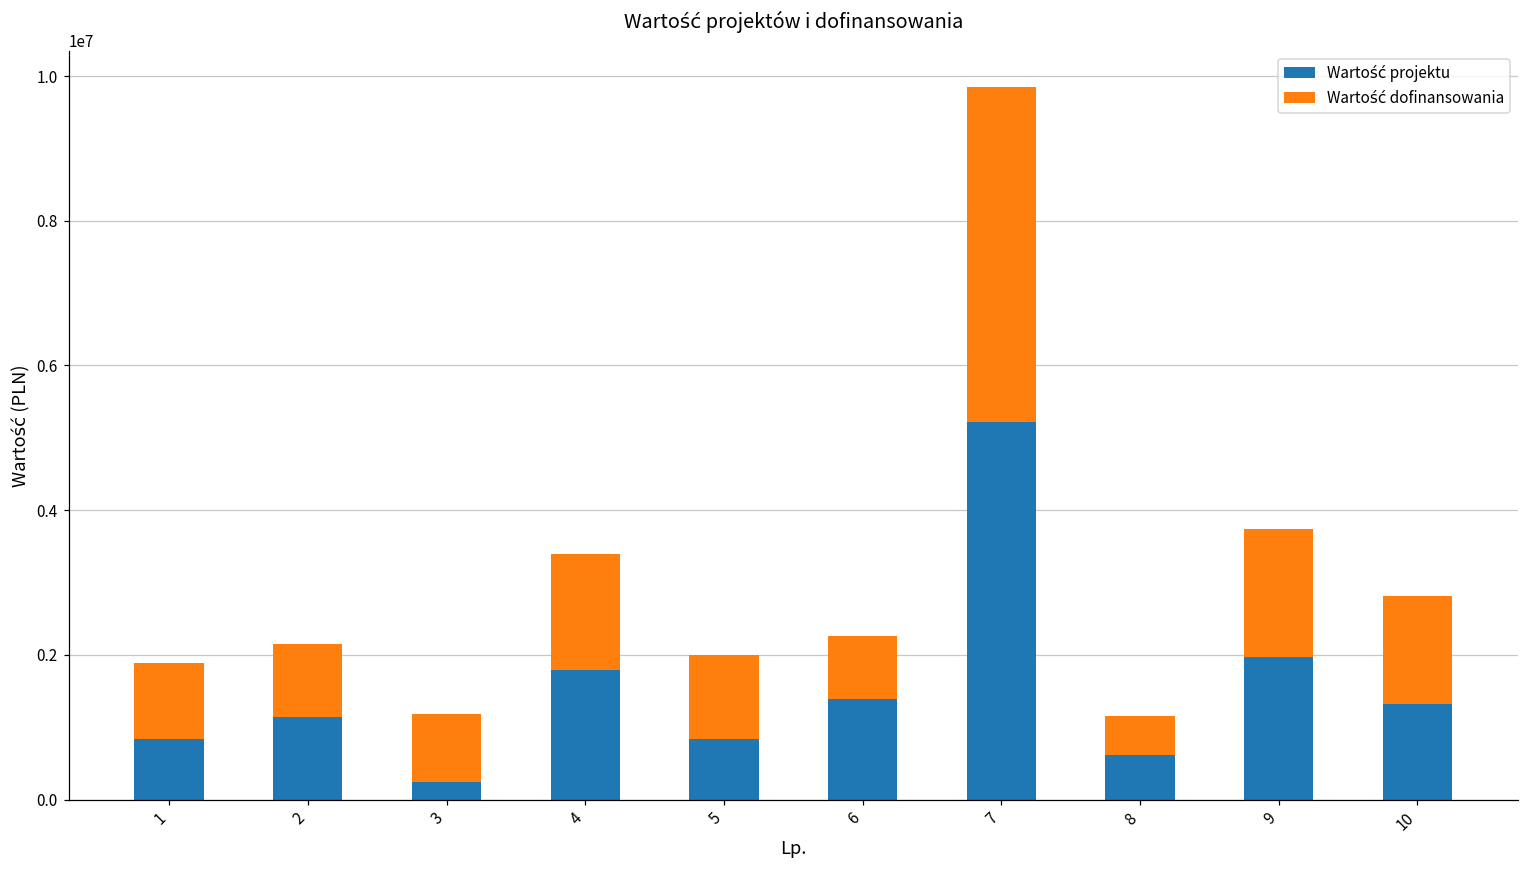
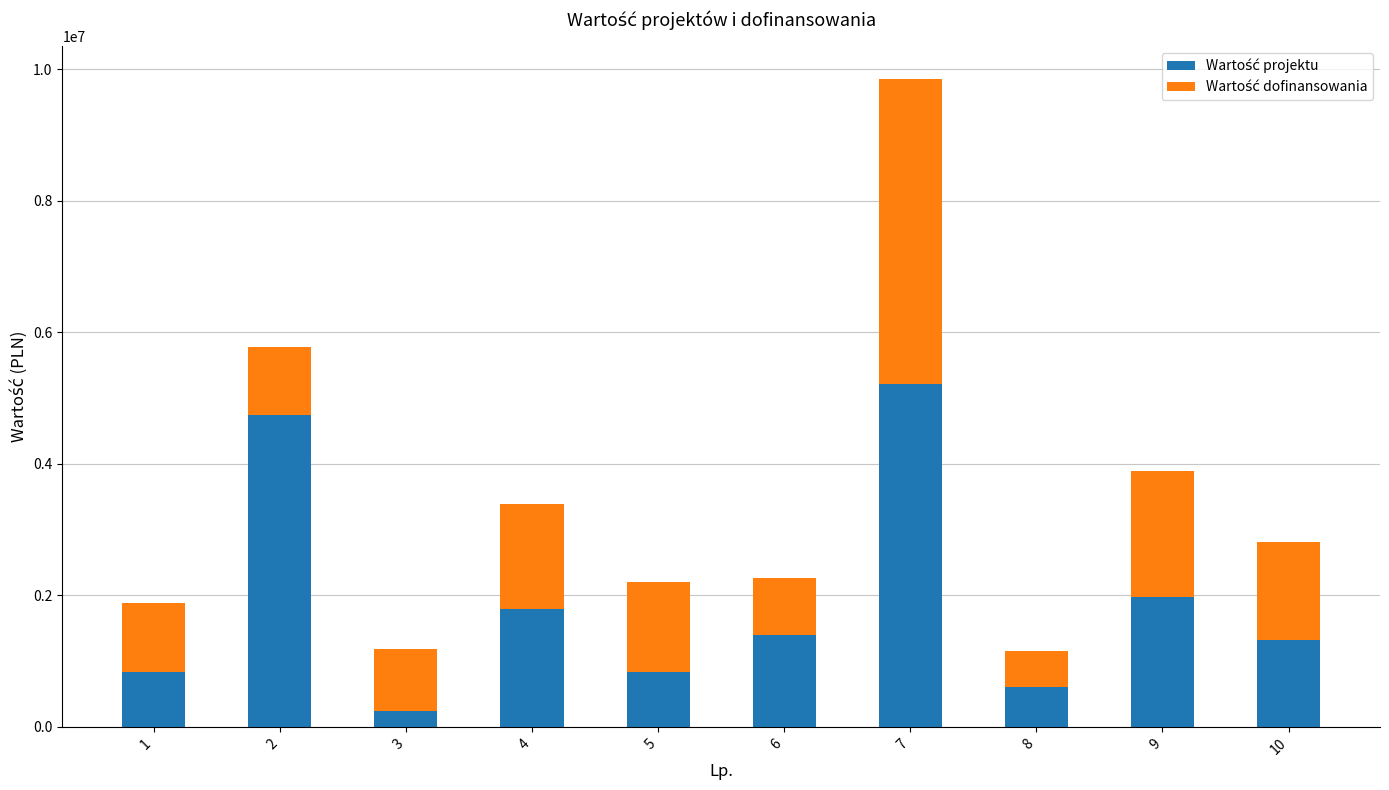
Wartość projektu, 2: 1100000 -> 4700000
Wartość dofinansowania, 5: 1200000 -> 1400000
Wartość dofinansowania, 9: 1800000 -> 1900000
